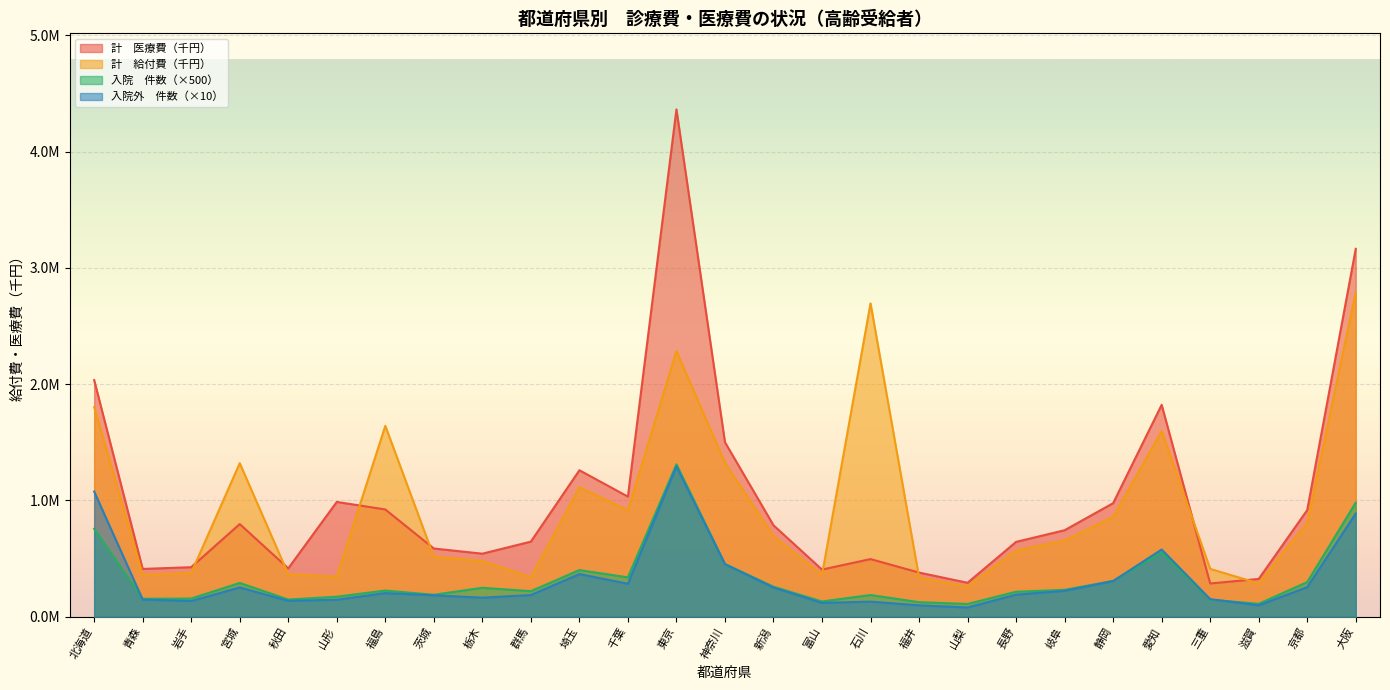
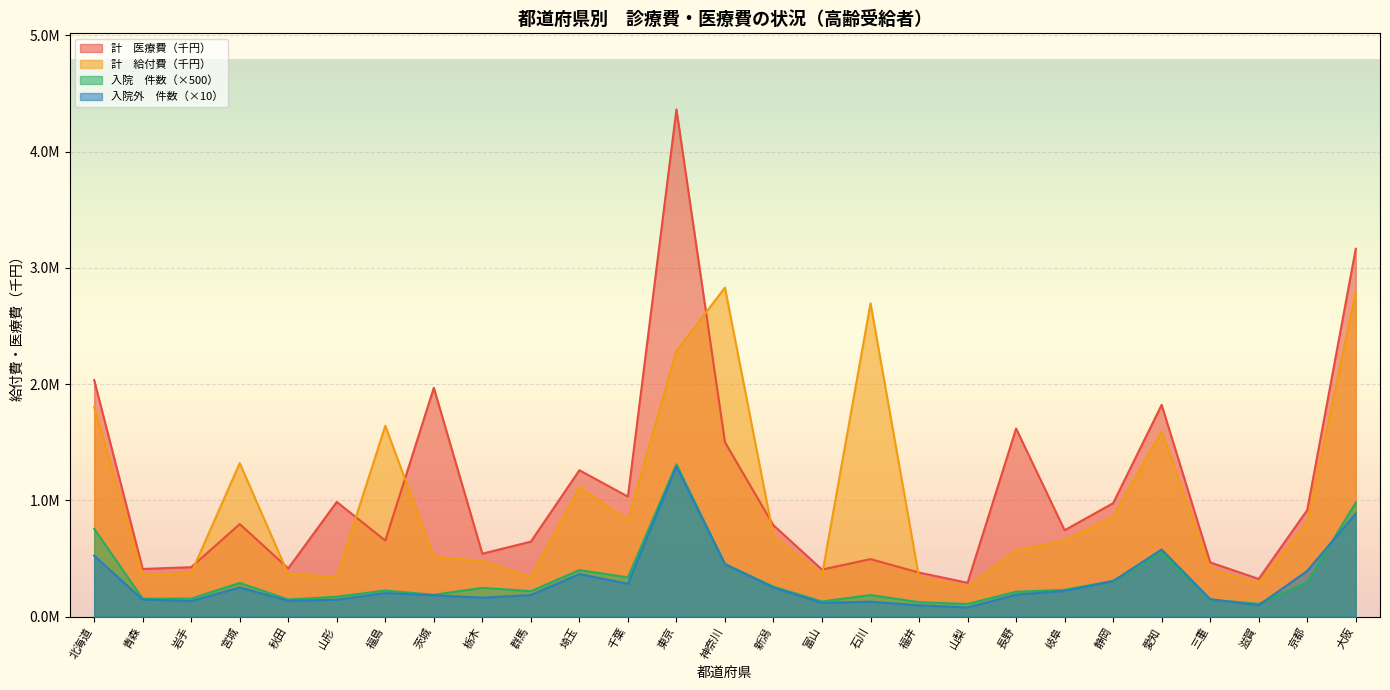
入院外 件数（×10）, 北海道: 1080000 -> 520000
計 医療費（千円）, 福島: 920000 -> 650000
計 医療費（千円）, 茨城: 590000 -> 1970000
計 給付費（千円）, 千葉: 920000 -> 830000
計 給付費（千円）, 神奈川: 1320000 -> 2830000
計 医療費（千円）, 長野: 640000 -> 1620000
計 医療費（千円）, 三重: 280000 -> 470000
入院外 件数（×10）, 京都: 250000 -> 390000
